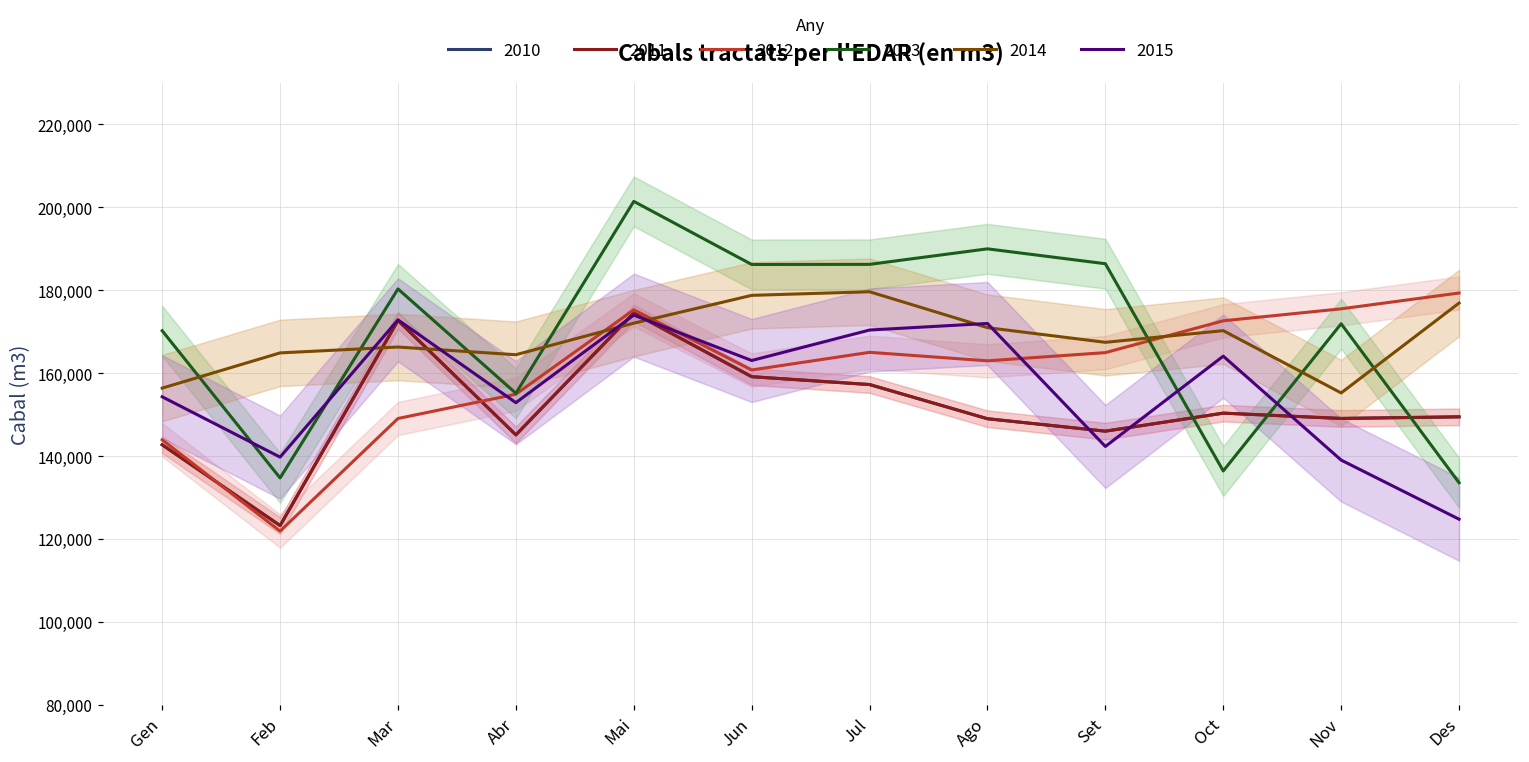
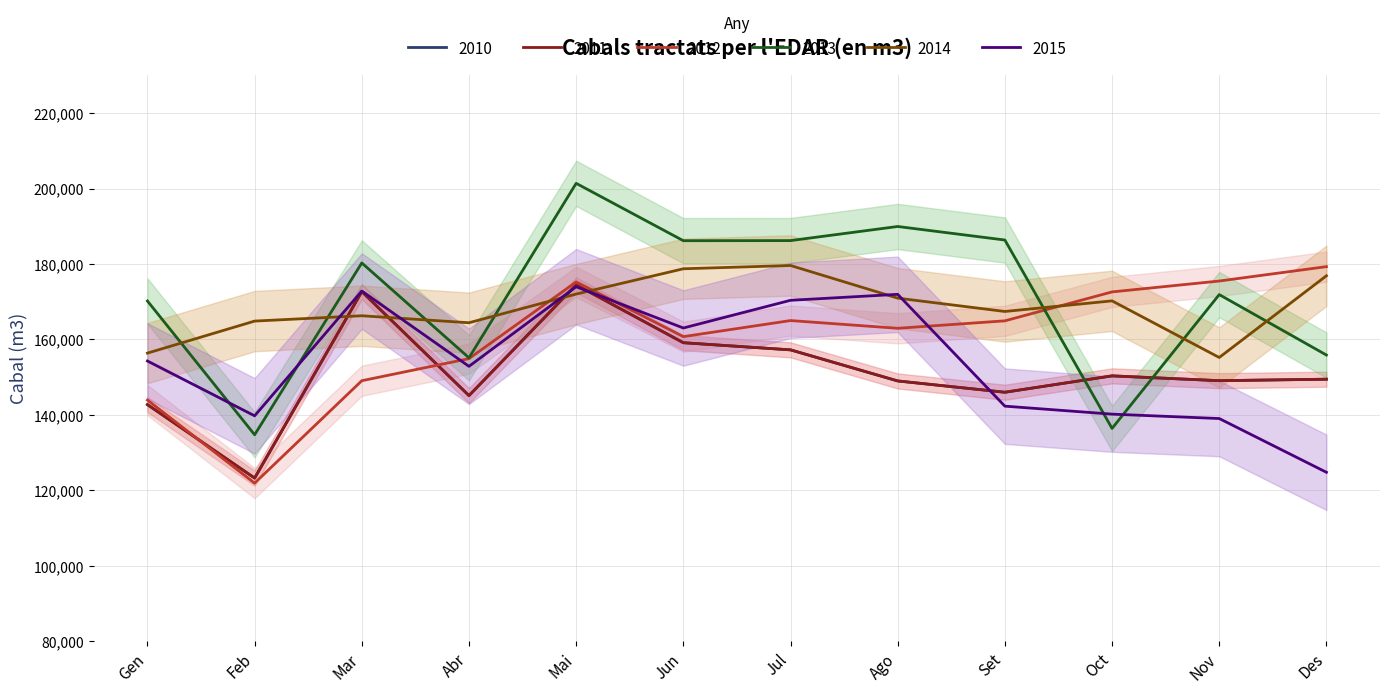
2015, Oct: 164,000 -> 140,000
2013, Des: 134,000 -> 156,000
